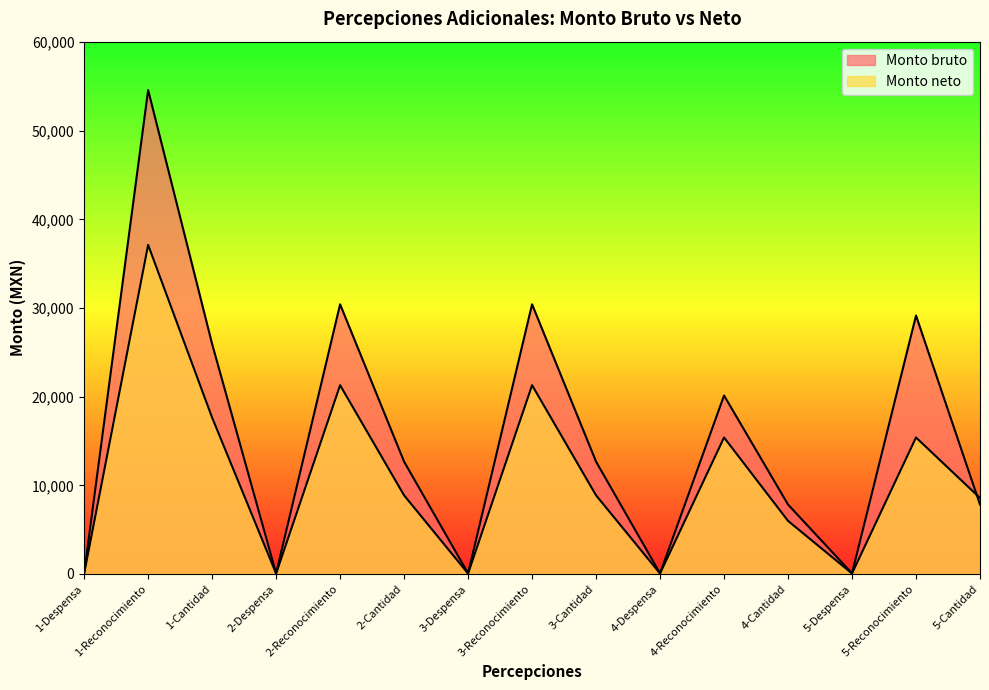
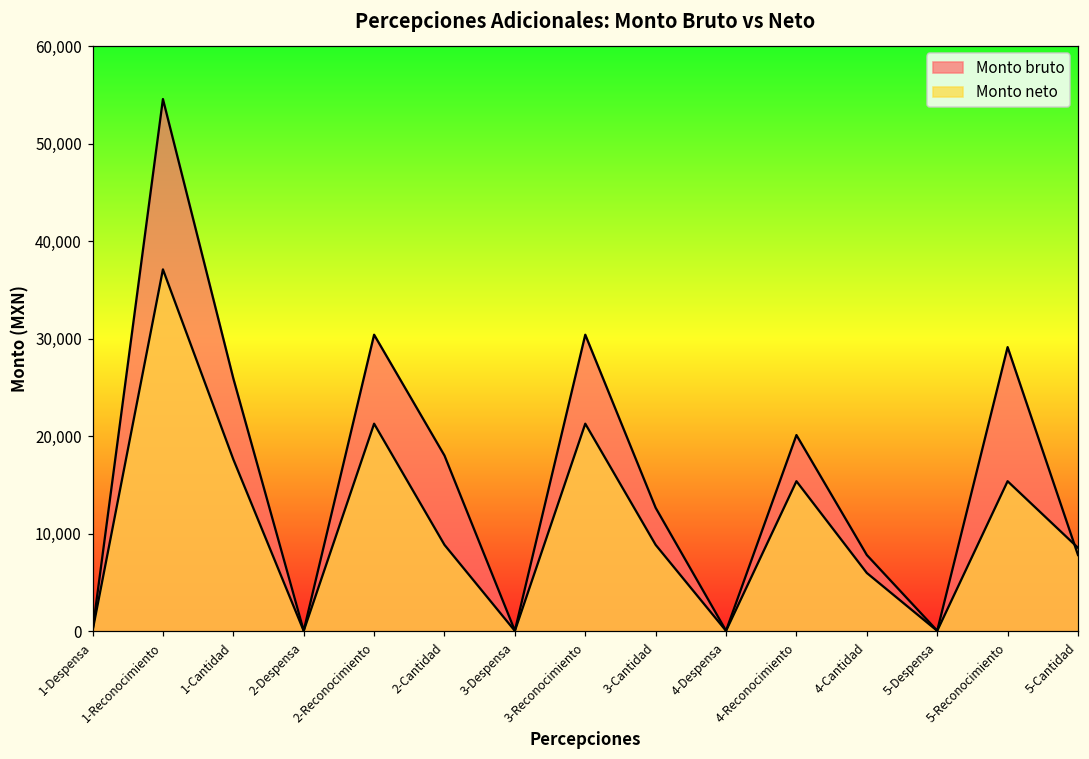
Monto bruto, 2-Cantidad: 13,000 -> 18,000
